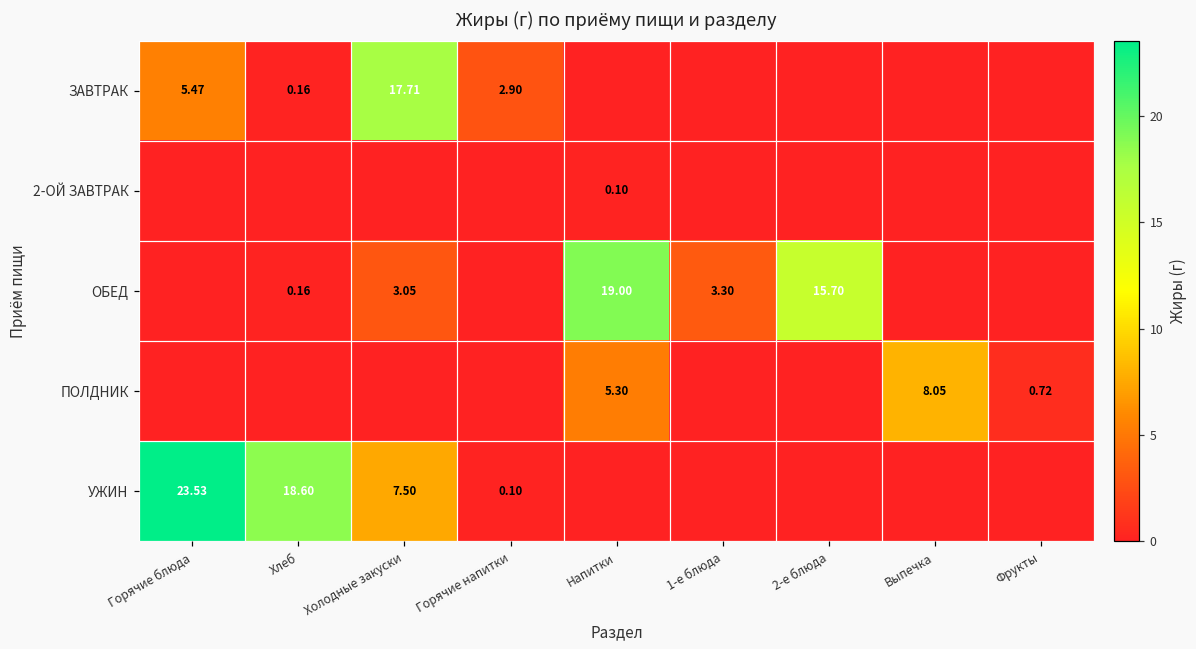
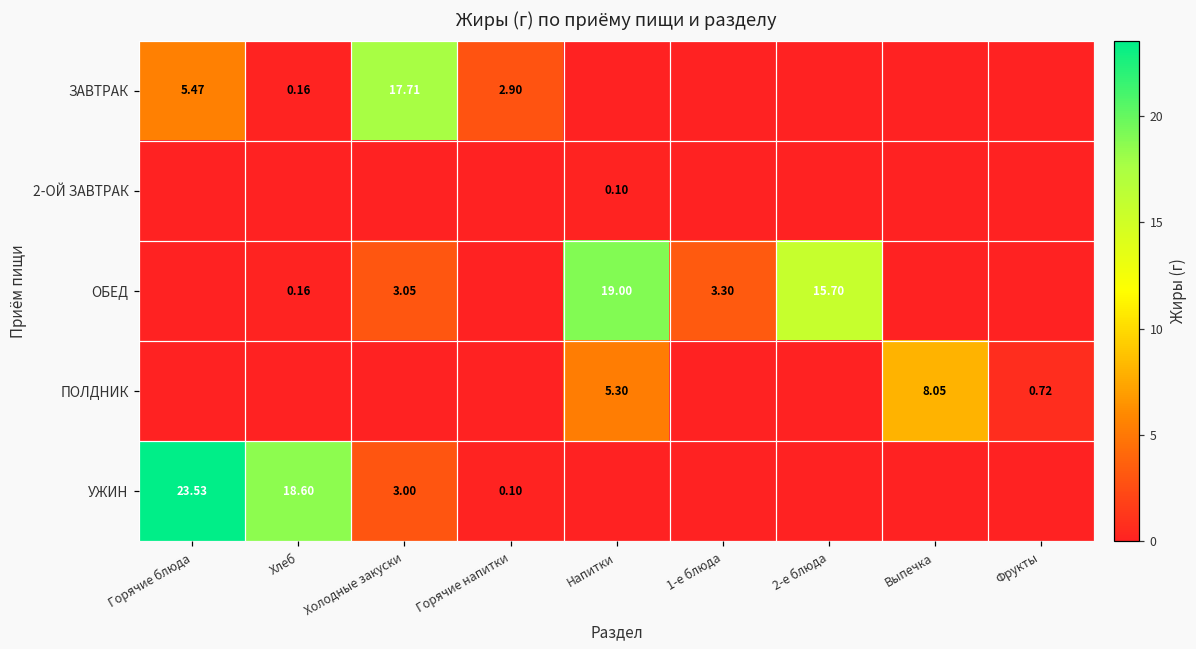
УЖИН, Холодные закуски: 7.50 -> 3.00
